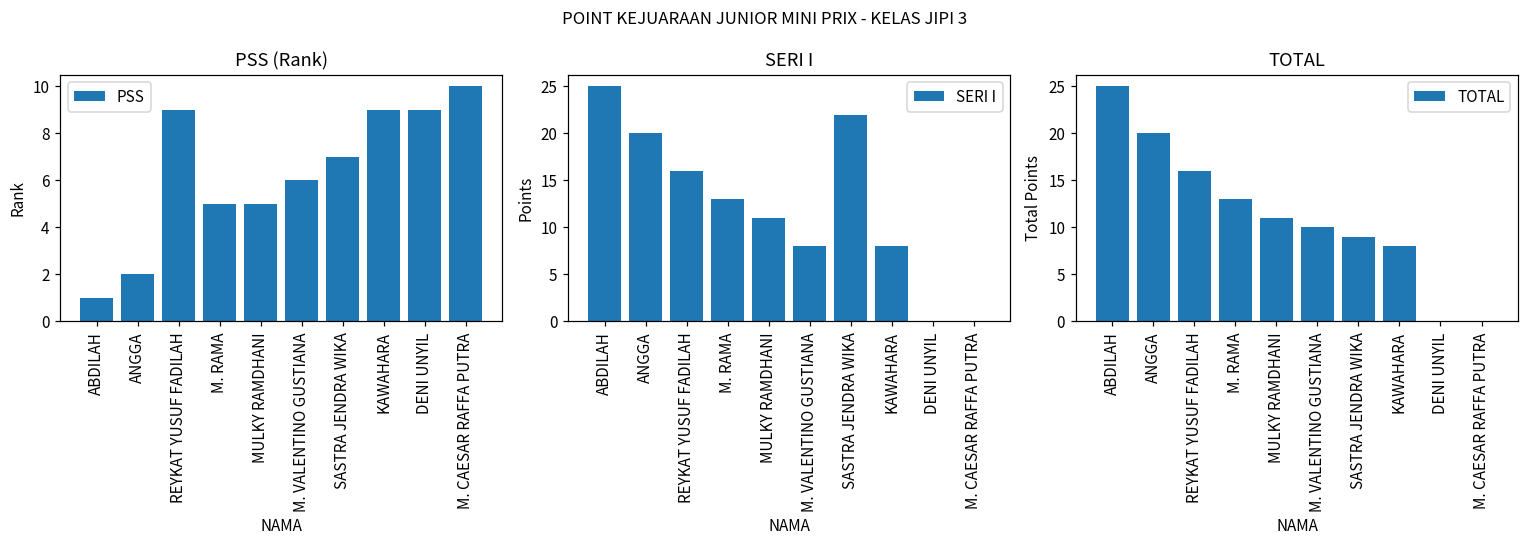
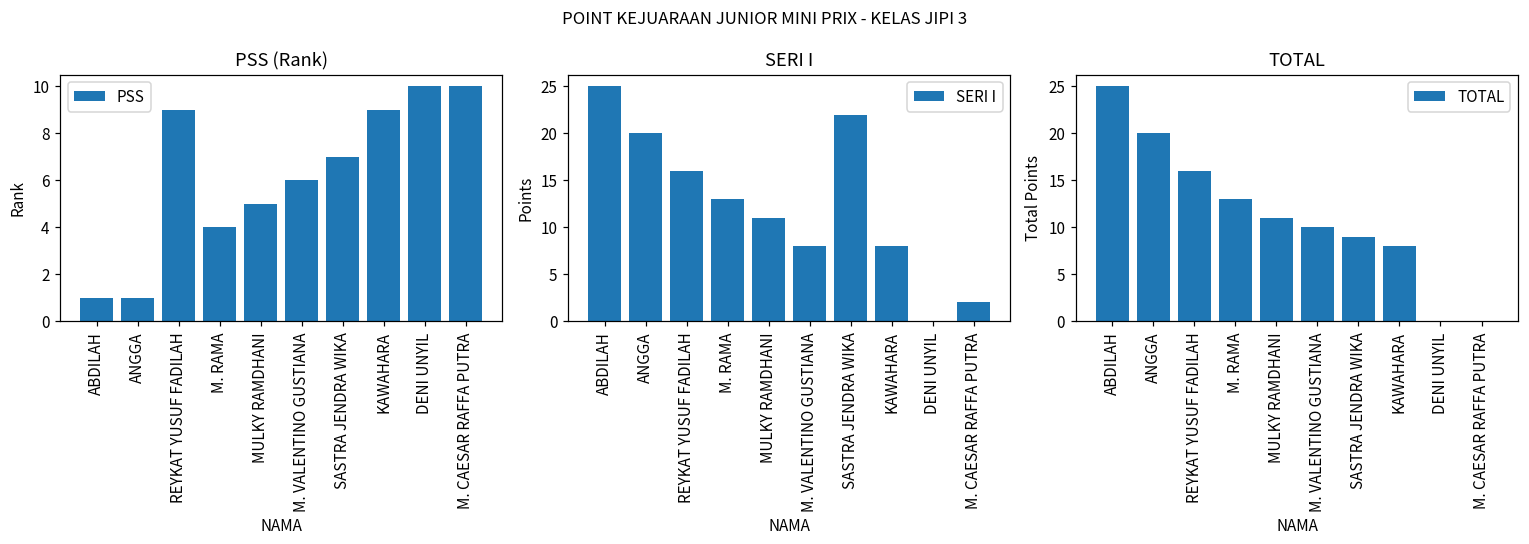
PSS (Rank), ANGGA: 2 -> 1
PSS (Rank), M. RAMA: 5 -> 4
PSS (Rank), DENI UNYIL: 9 -> 10
SERI I, M. CAESAR RAFFA PUTRA: 0 -> 2
